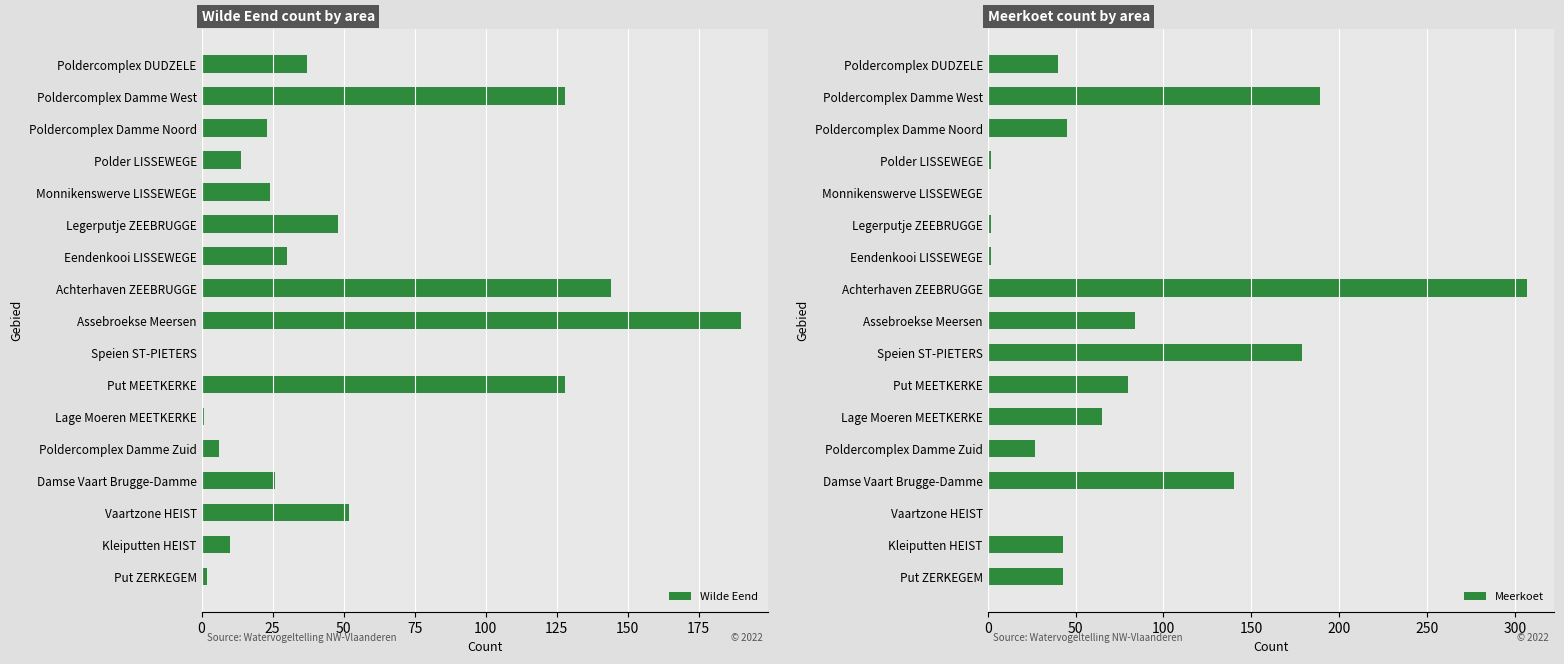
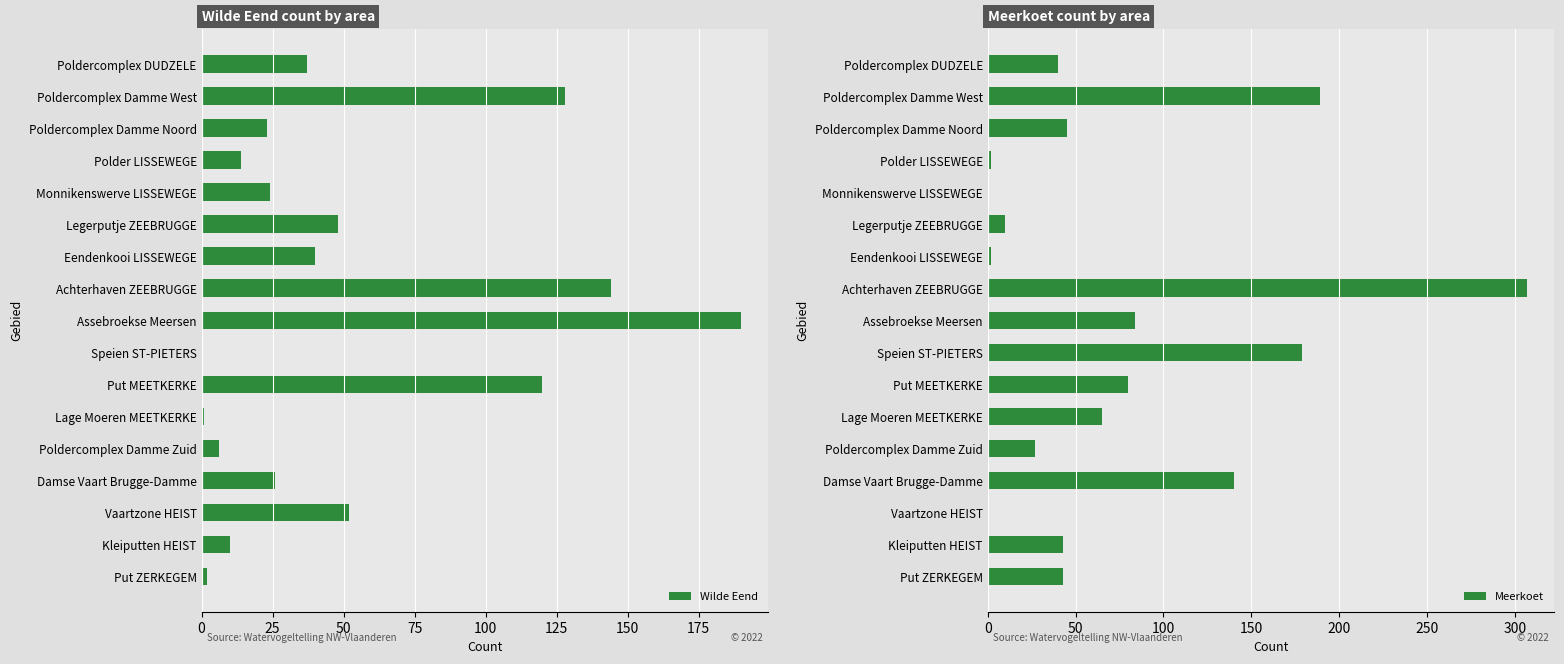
Wilde Eend count by area, Eendenkooi LISSEWEGE: 30 -> 40
Wilde Eend count by area, Put MEETKERKE: 128 -> 120
Meerkoet count by area, Legerputje ZEEBRUGGE: 2 -> 10
